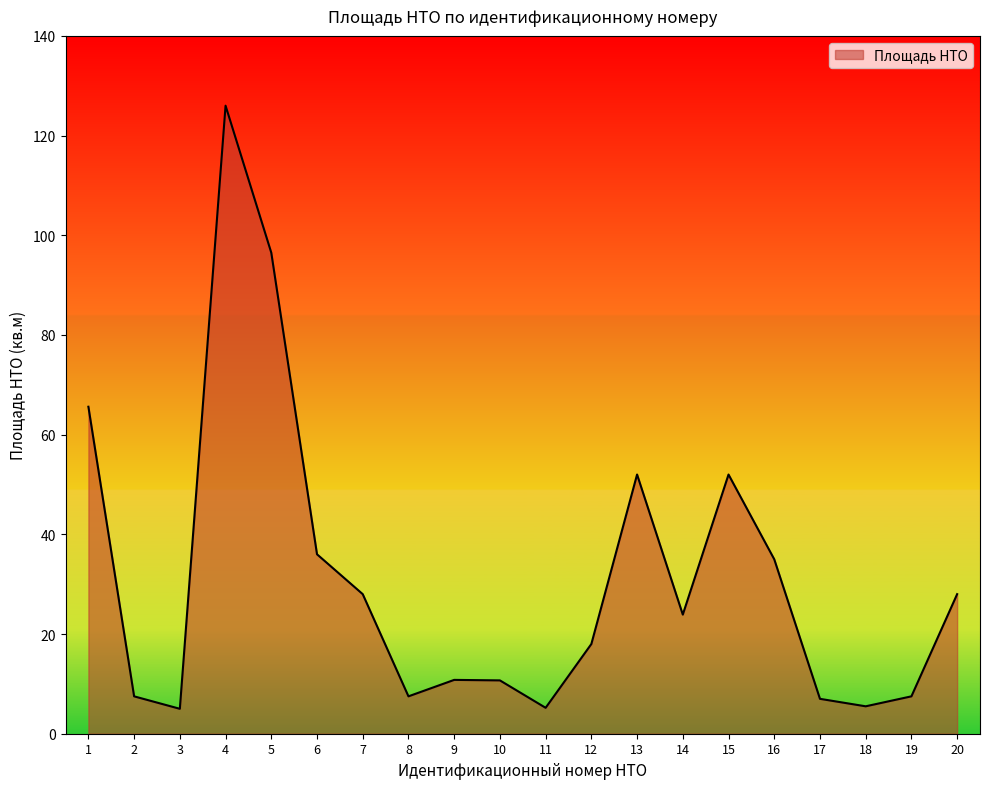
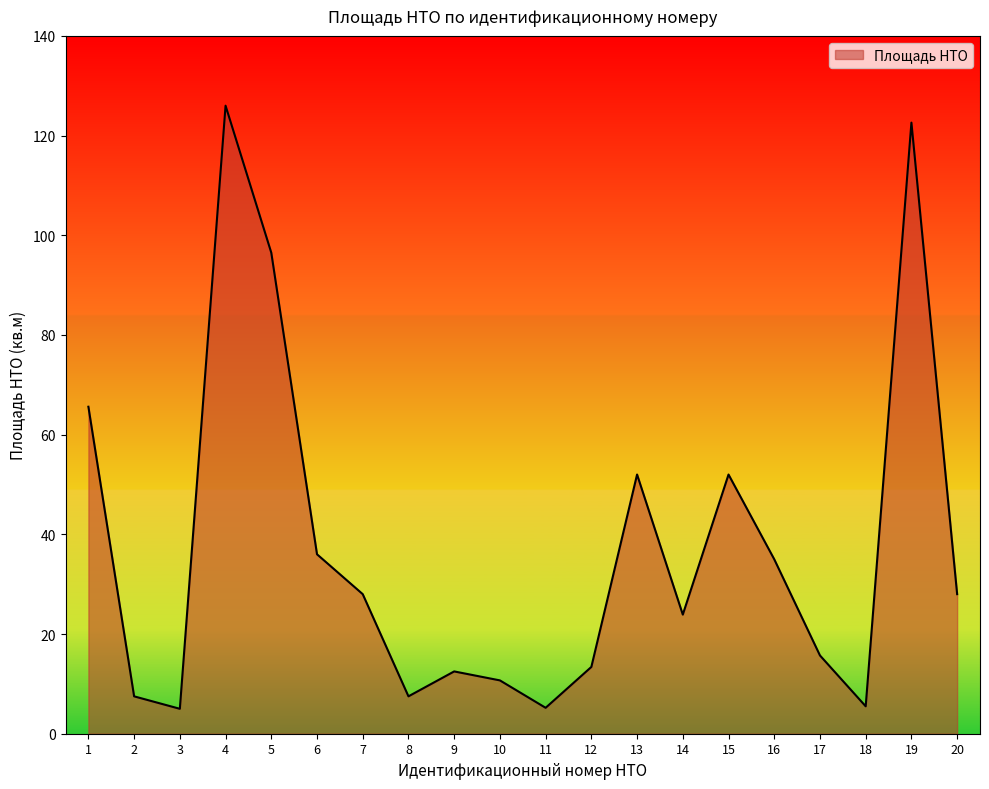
9: 11 -> 13
12: 18 -> 13
17: 7 -> 16
19: 8 -> 123
